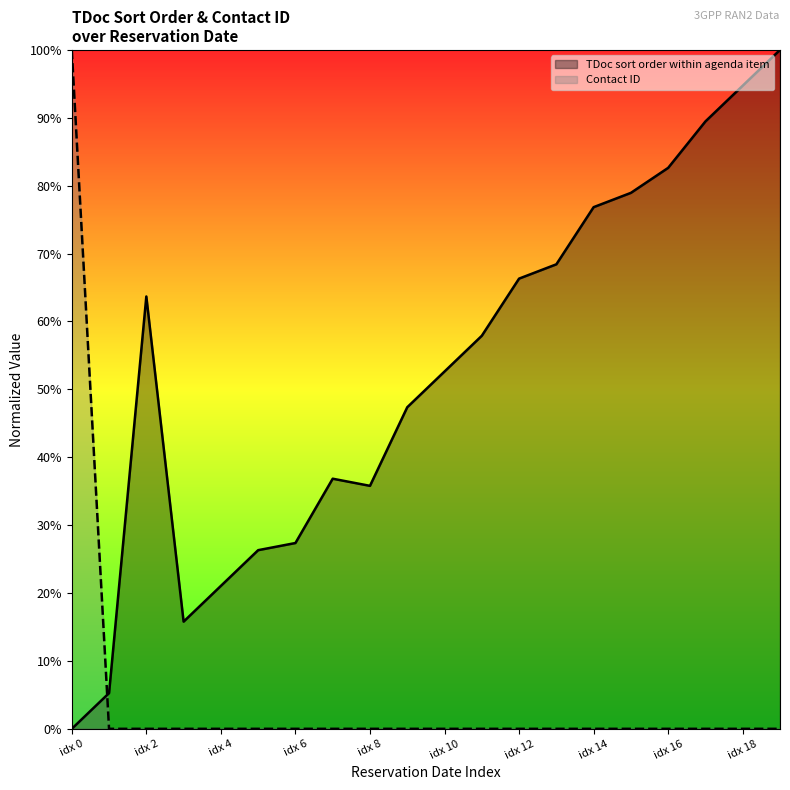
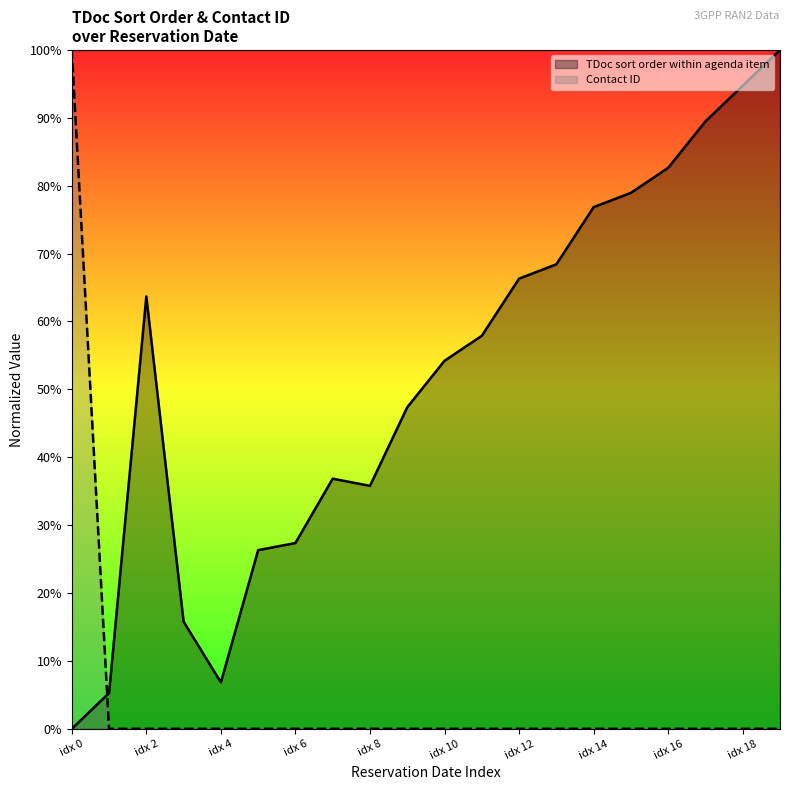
TDoc sort order within agenda item, idx 4: 21% -> 7%
TDoc sort order within agenda item, idx 10: 53% -> 54%
